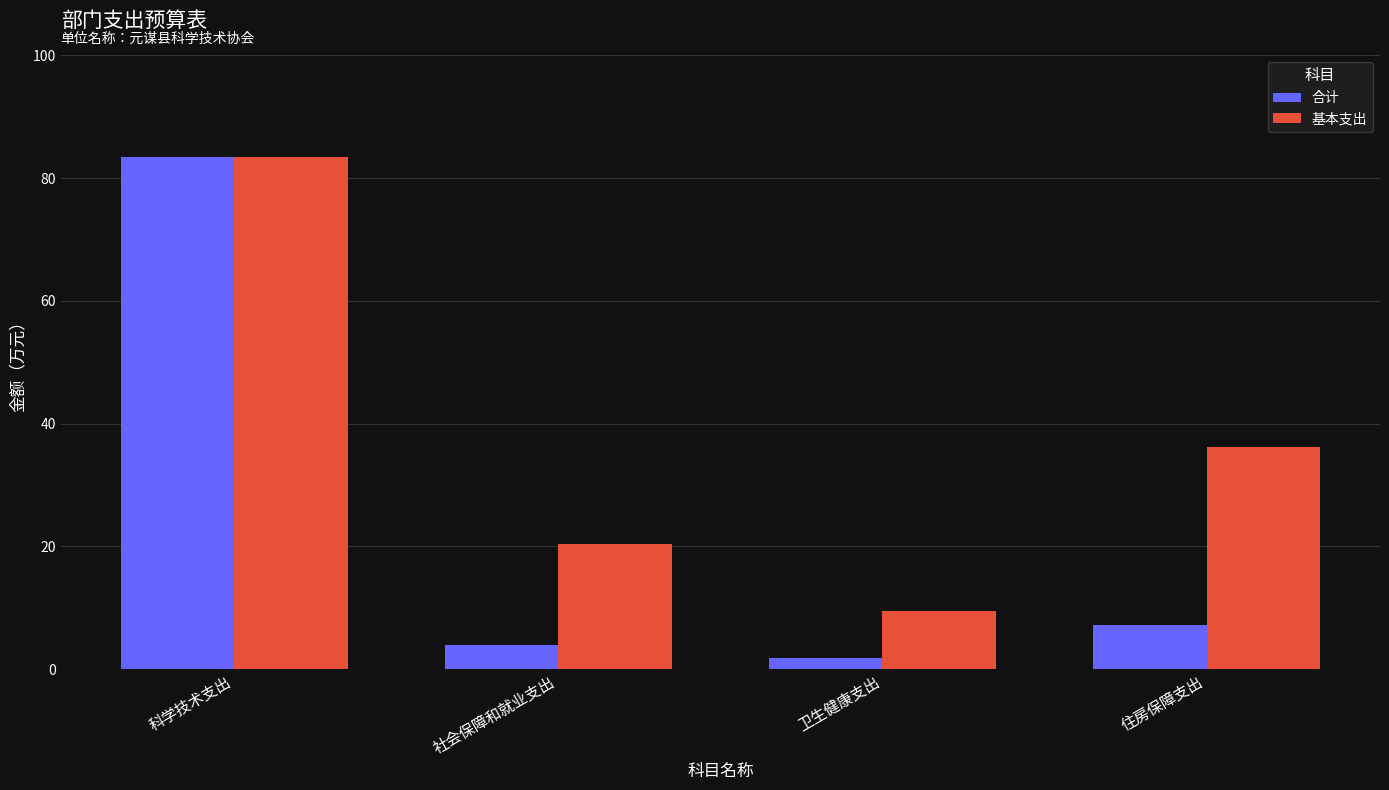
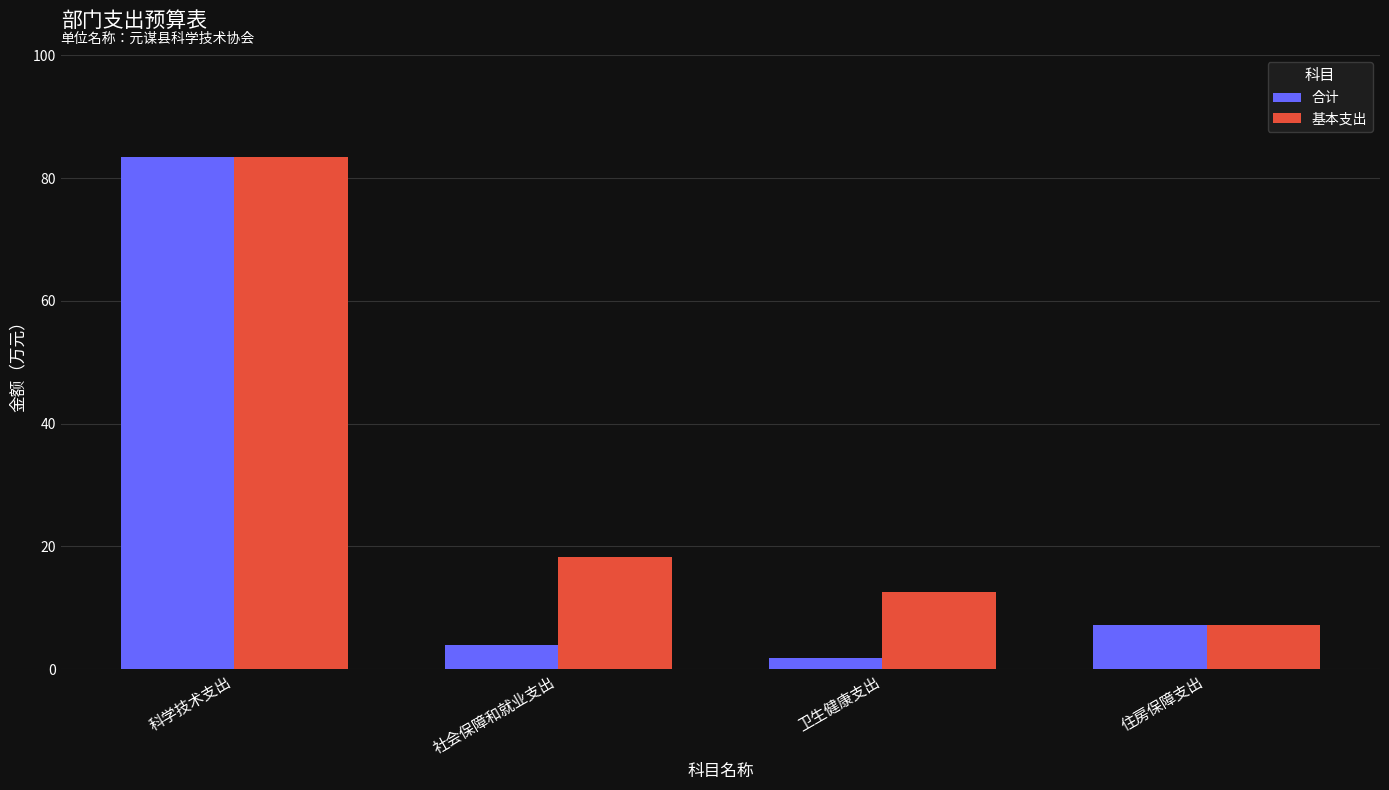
基本支出, 社会保障和就业支出: 20 -> 18
基本支出, 卫生健康支出: 9 -> 13
基本支出, 住房保障支出: 36 -> 7
